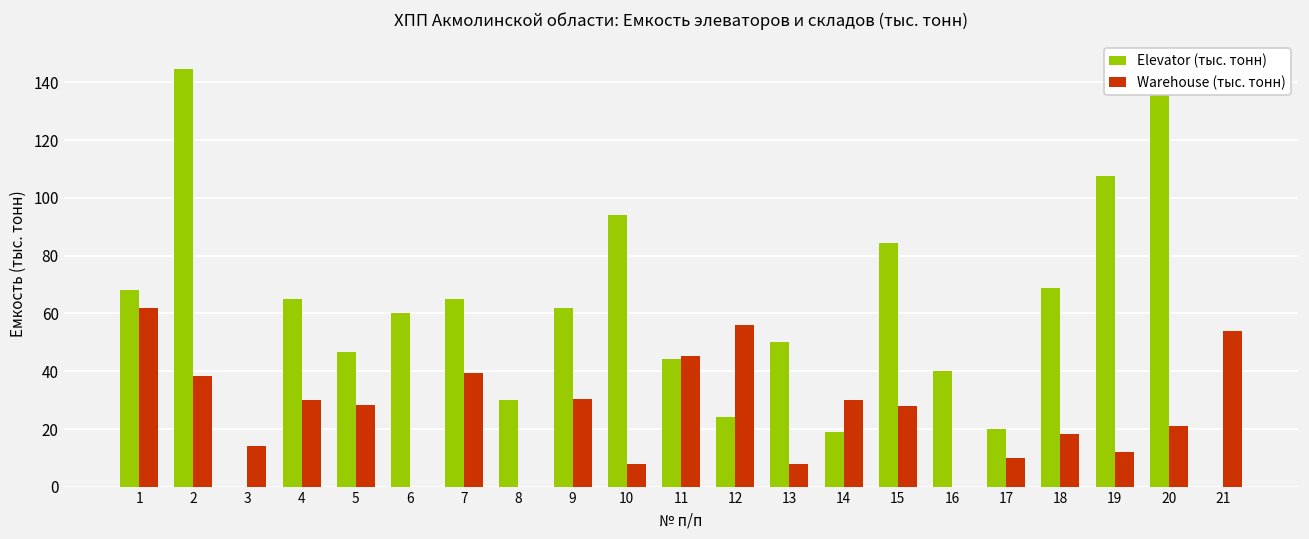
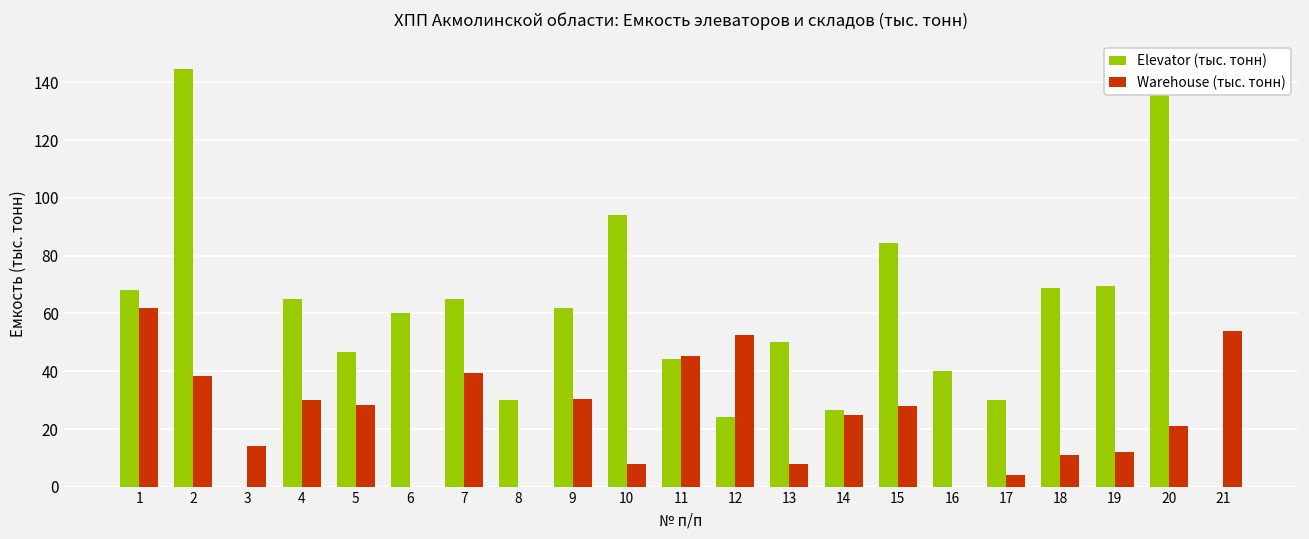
Warehouse (тыс. тонн), 12: 56 -> 53
Elevator (тыс. тонн), 14: 19 -> 27
Warehouse (тыс. тонн), 14: 30 -> 25
Elevator (тыс. тонн), 17: 20 -> 30
Warehouse (тыс. тонн), 17: 10 -> 4
Warehouse (тыс. тонн), 18: 18 -> 11
Elevator (тыс. тонн), 19: 108 -> 69
